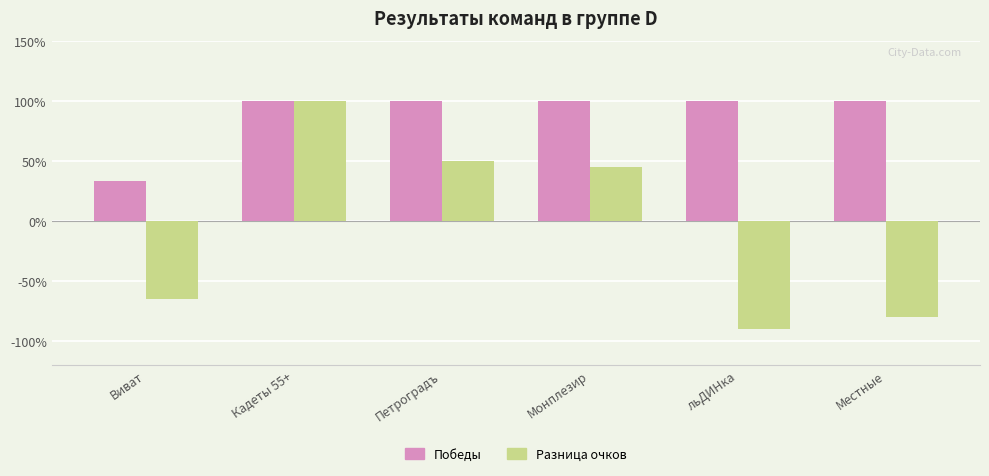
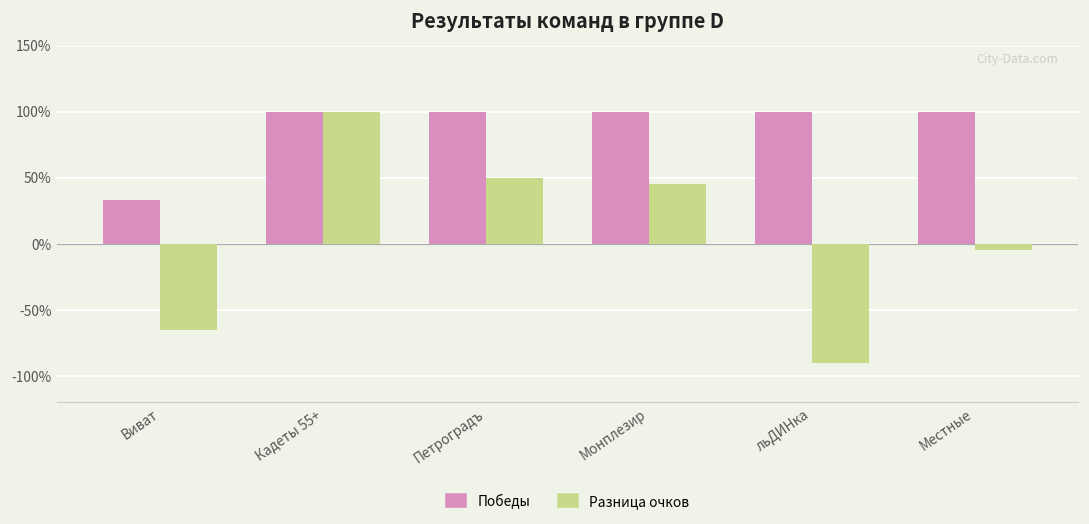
Разница очков, Местные: -80% -> -5%
